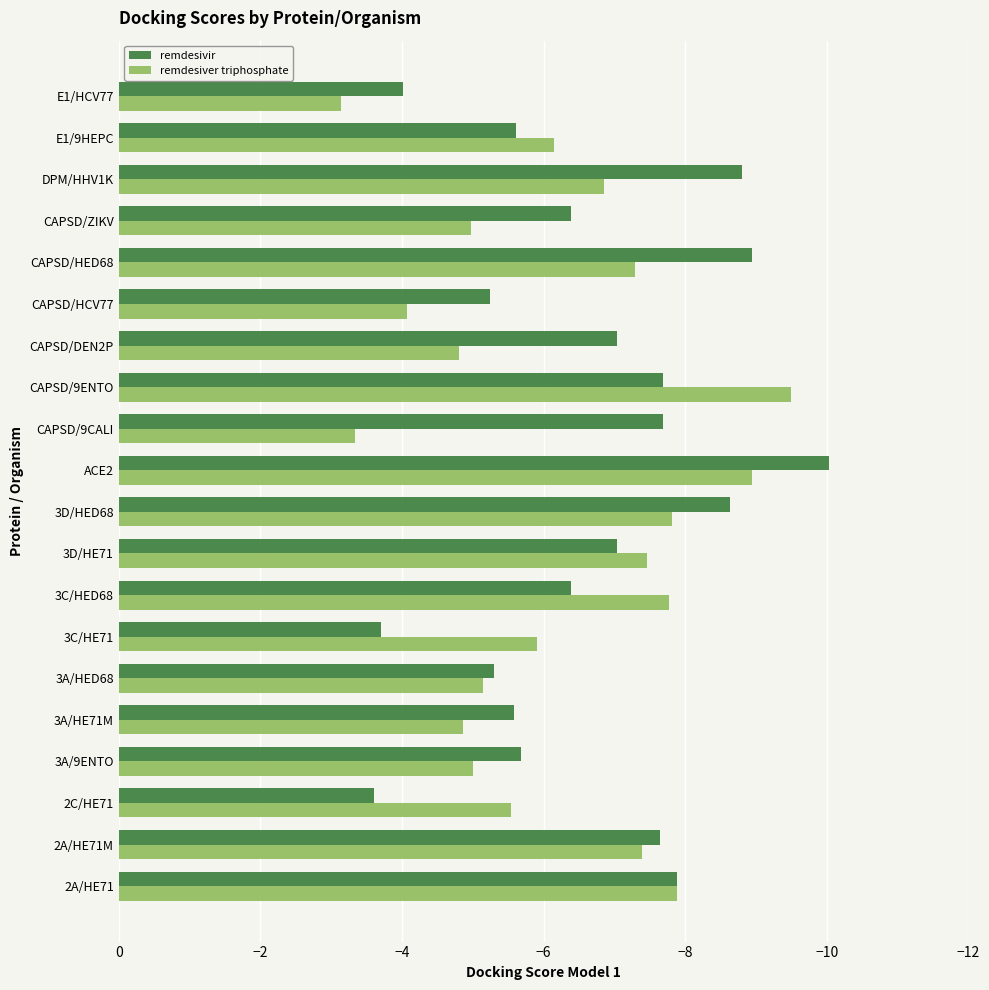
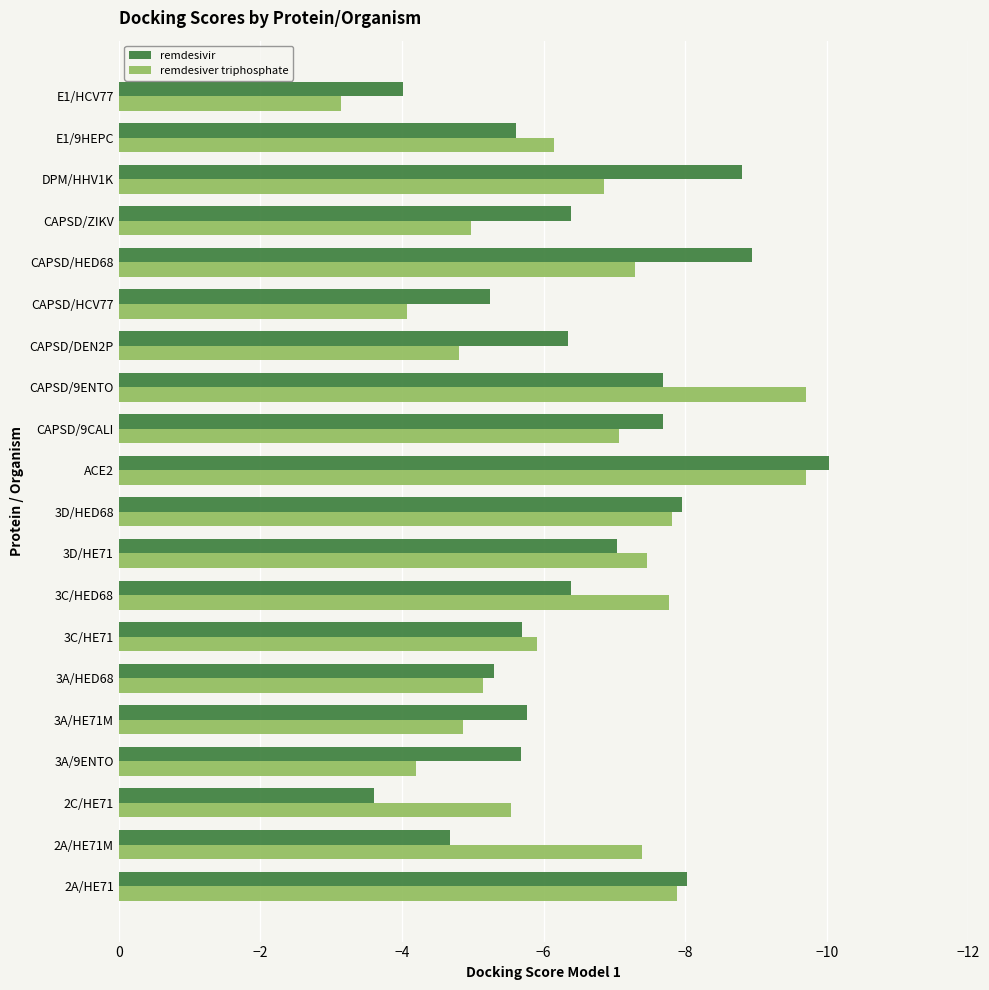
remdesivir, CAPSD/DEN2P: -7.0 -> -6.4
remdesiver triphosphate, CAPSD/9ENTO: -9.5 -> -9.7
remdesiver triphosphate, CAPSD/9CALI: -3.3 -> -7.1
remdesiver triphosphate, ACE2: -9.0 -> -9.7
remdesivir, 3D/HED68: -8.6 -> -8.0
remdesivir, 3C/HE71: -3.7 -> -5.7
remdesivir, 3A/HE71M: -5.6 -> -5.8
remdesiver triphosphate, 3A/9ENTO: -5.0 -> -4.2
remdesivir, 2A/HE71M: -7.6 -> -4.7
remdesivir, 2A/HE71: -7.9 -> -8.0
